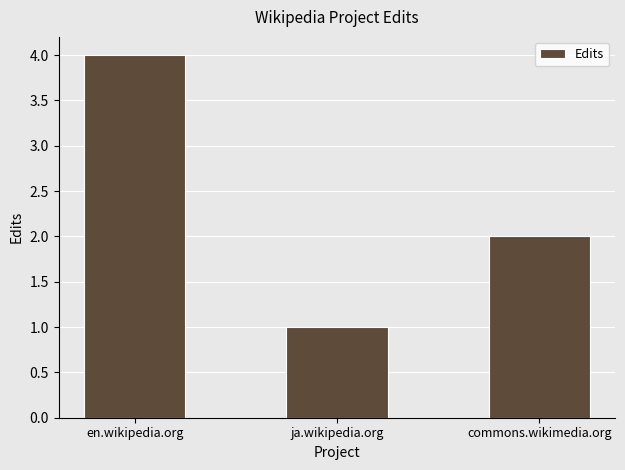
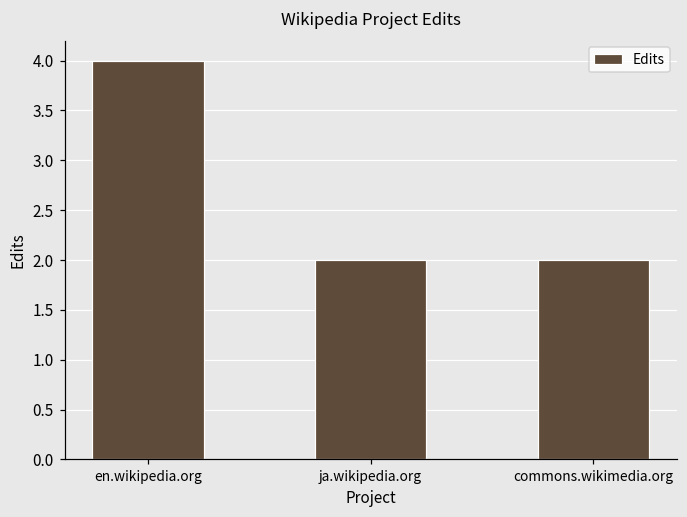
ja.wikipedia.org: 1 -> 2
